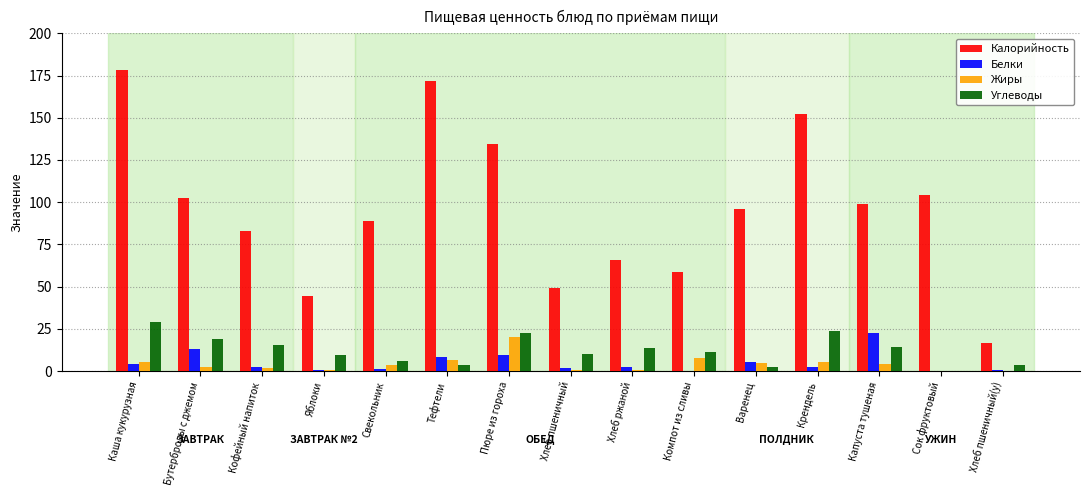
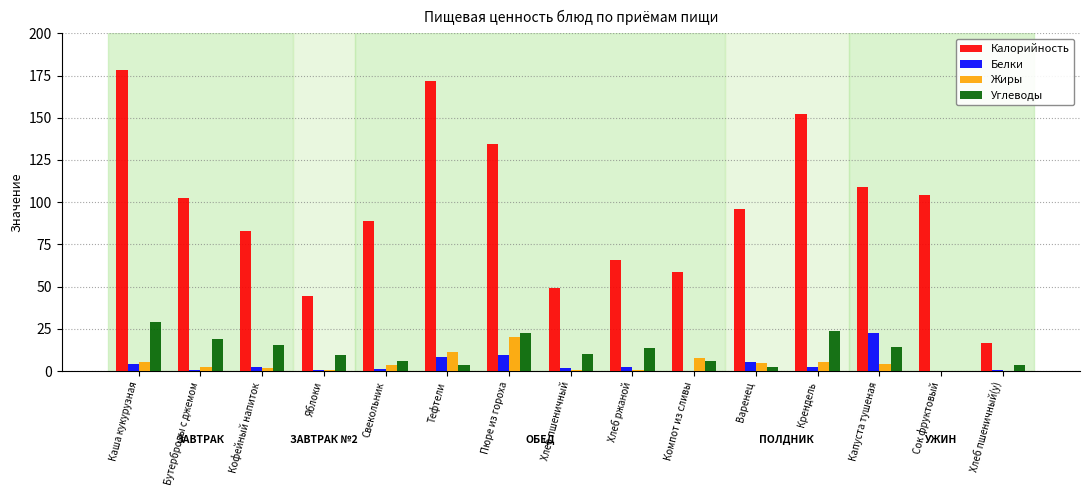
Белки, Бутерброды с джемом: 13 -> 1
Жиры, Тефтели: 7 -> 12
Углеводы, Компот из сливы: 11 -> 6
Калорийность, Капуста тушеная: 99 -> 109
